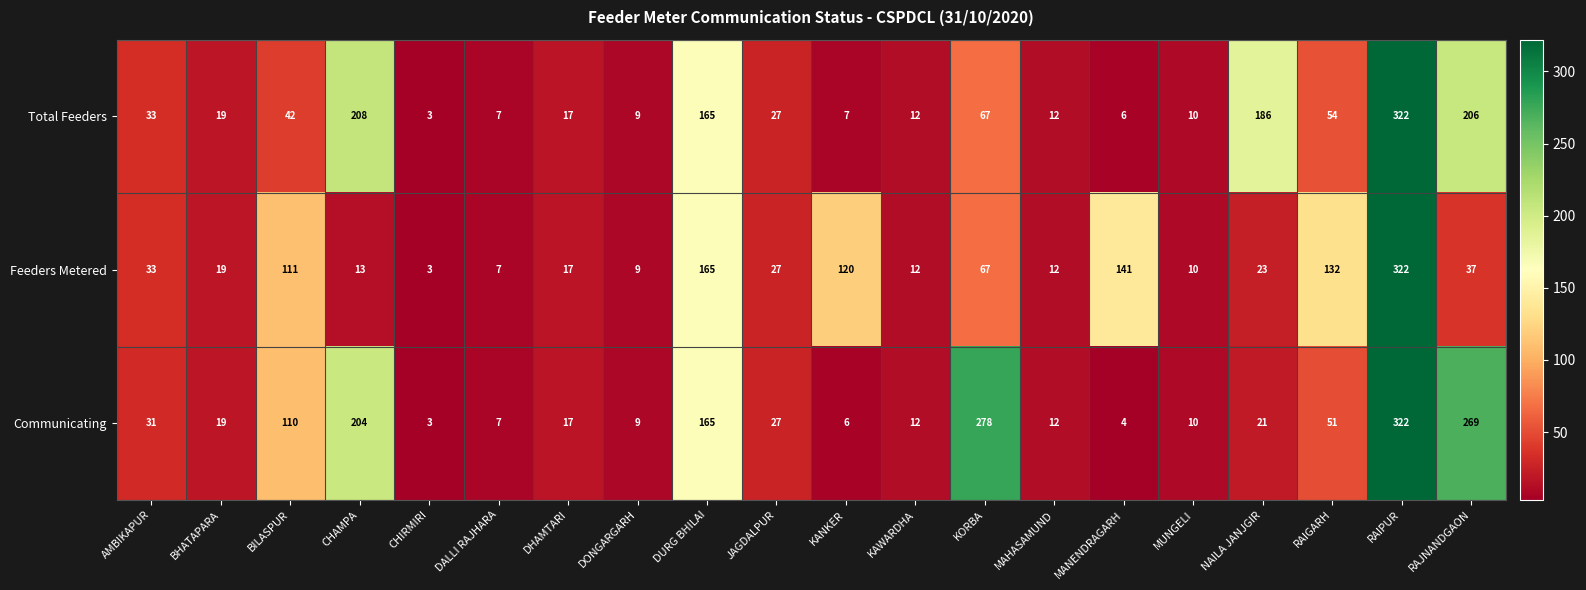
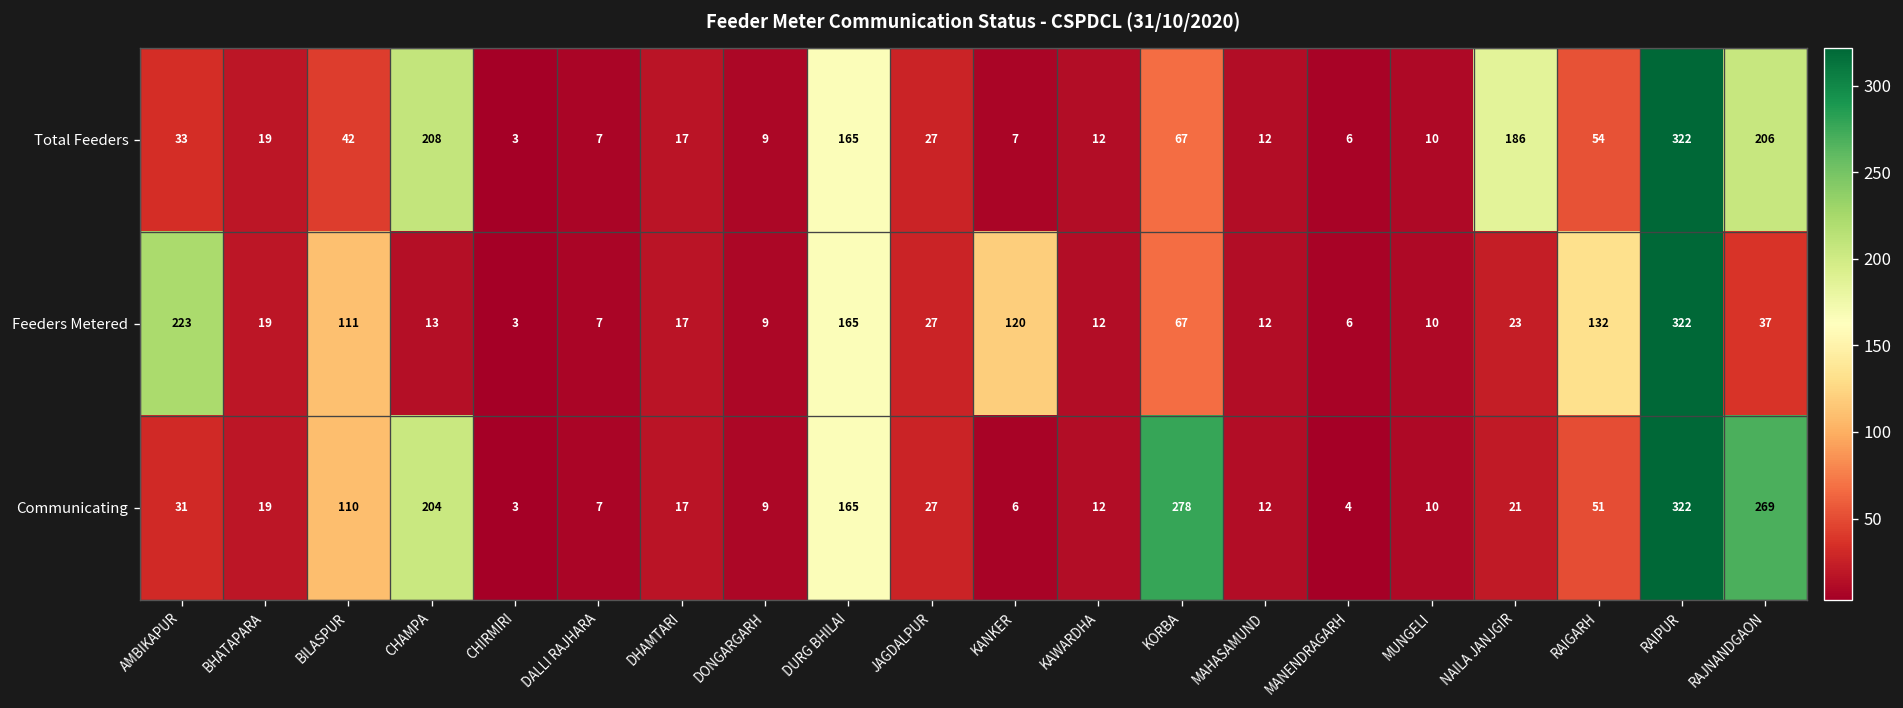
Feeders Metered, AMBIKAPUR: 33 -> 223
Feeders Metered, MANENDRAGARH: 141 -> 6
